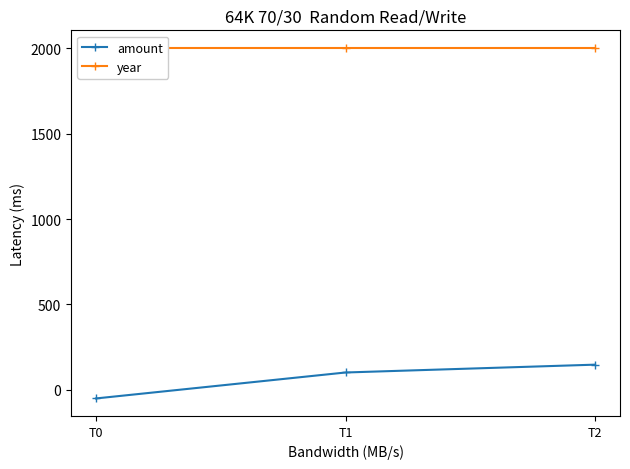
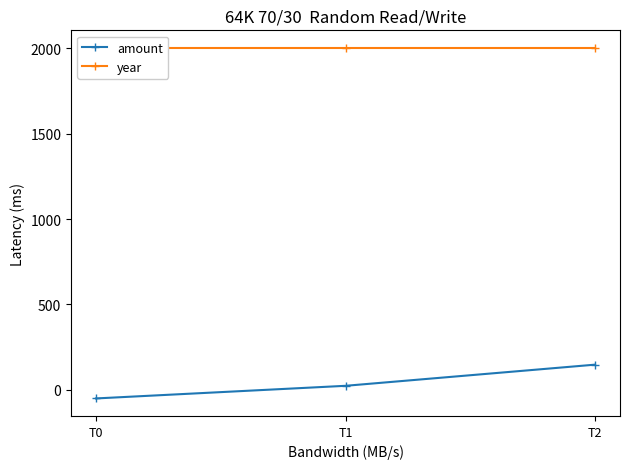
amount, T1: 100 -> 20
